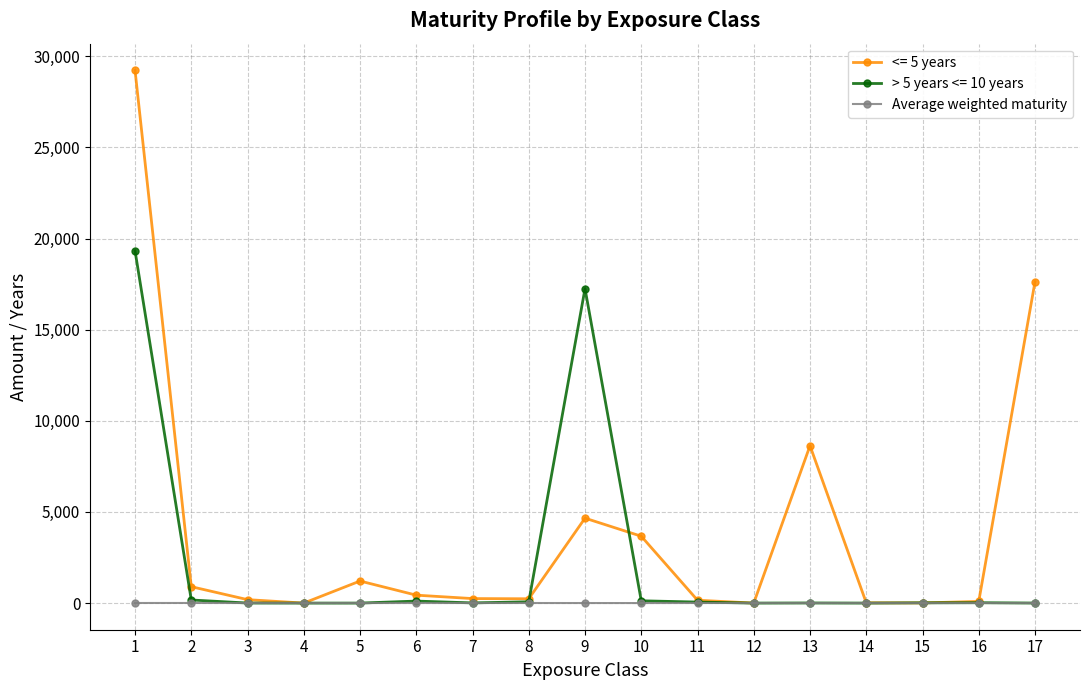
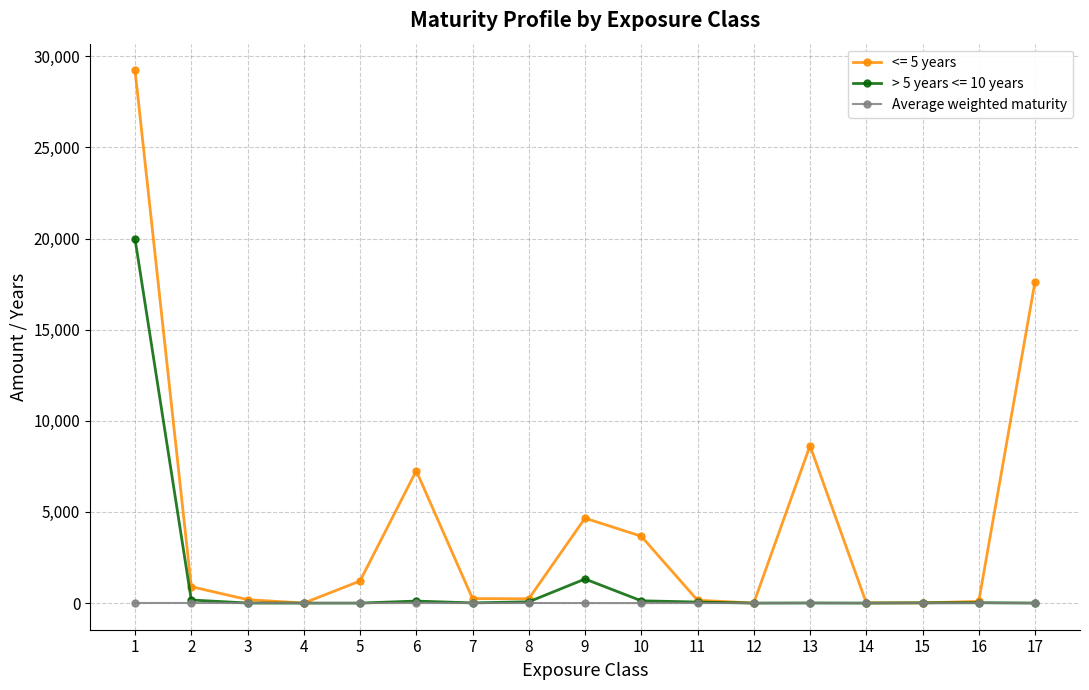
> 5 years <= 10 years, 1: 19,300 -> 20,000
<= 5 years, 6: 400 -> 7,300
> 5 years <= 10 years, 9: 17,300 -> 1,300
